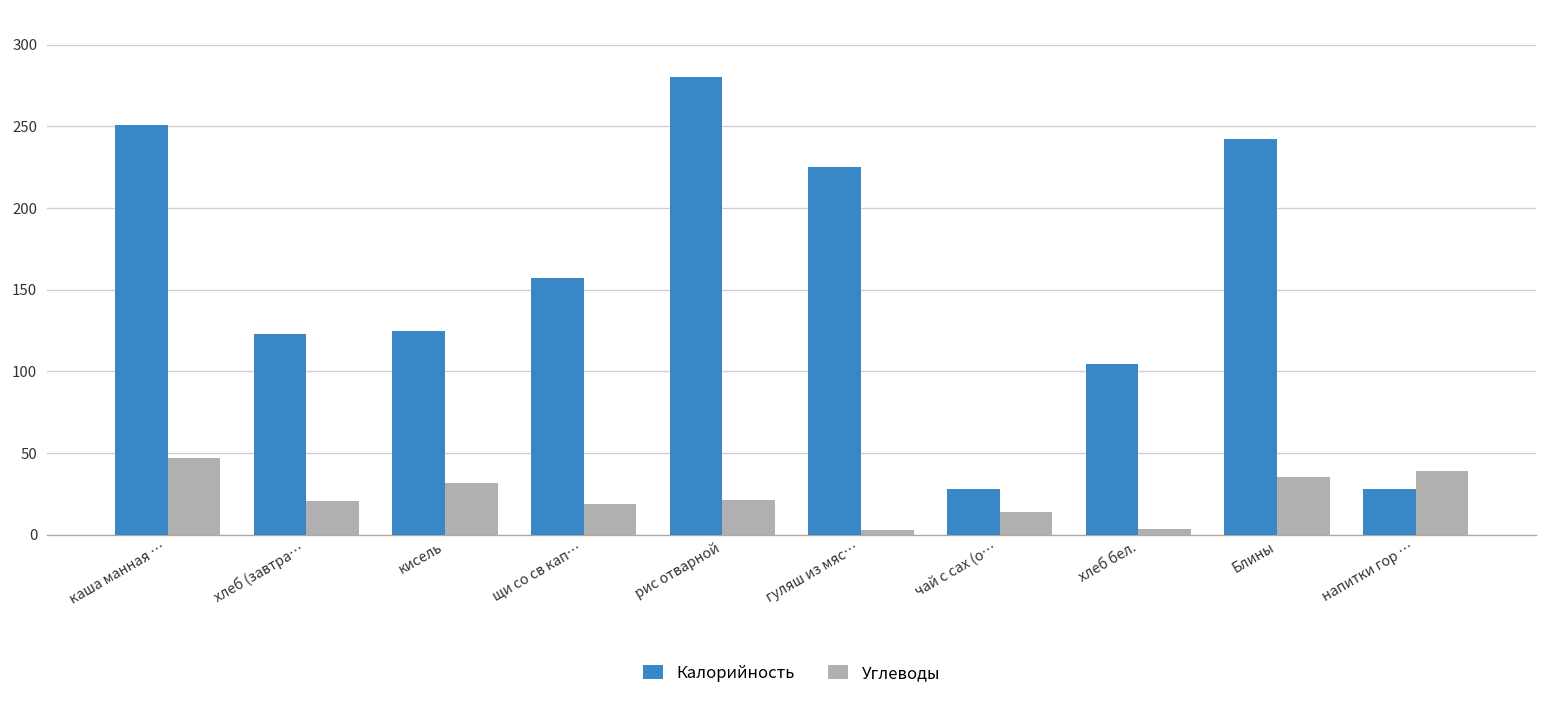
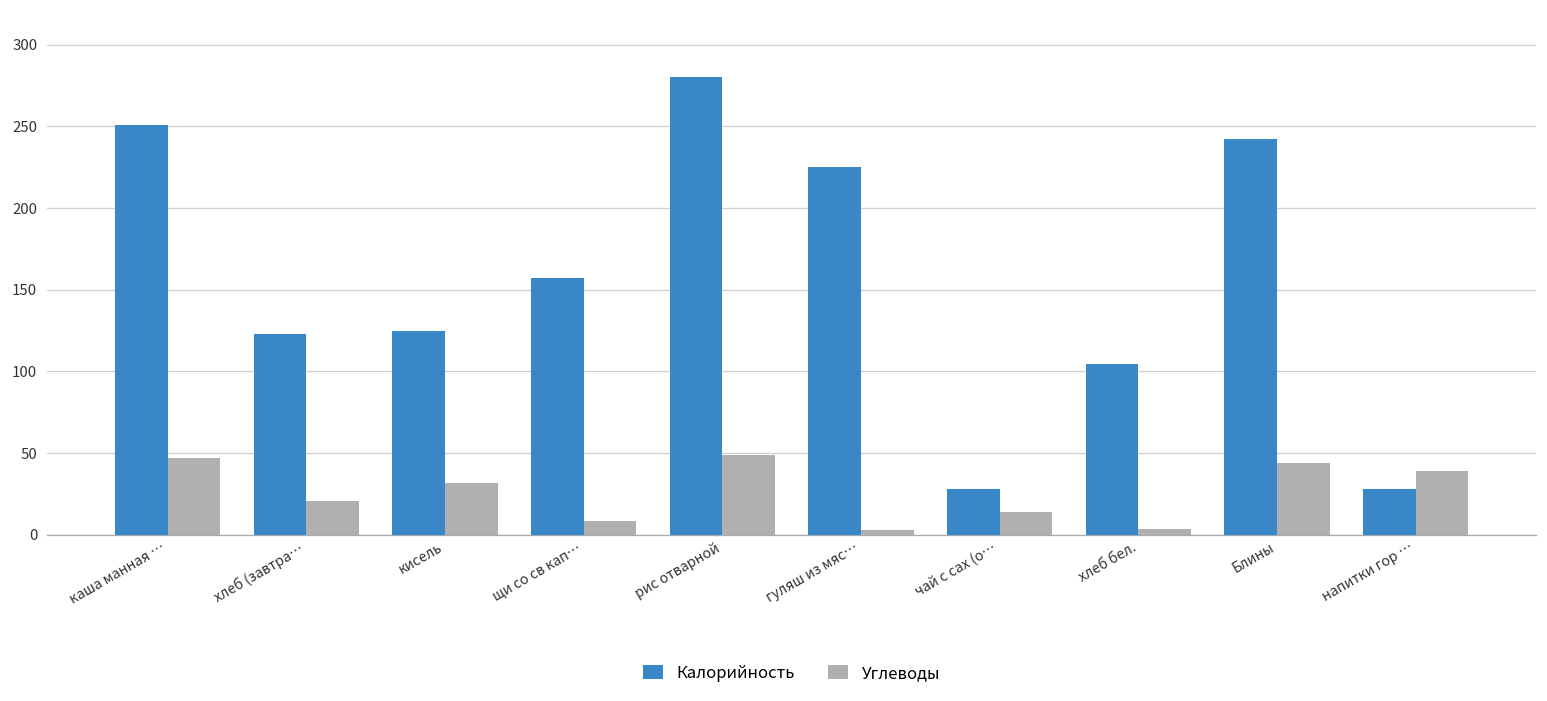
Углеводы, щи со св кап…: 19 -> 8
Углеводы, рис отварной: 21 -> 49
Углеводы, Блины: 35 -> 44
